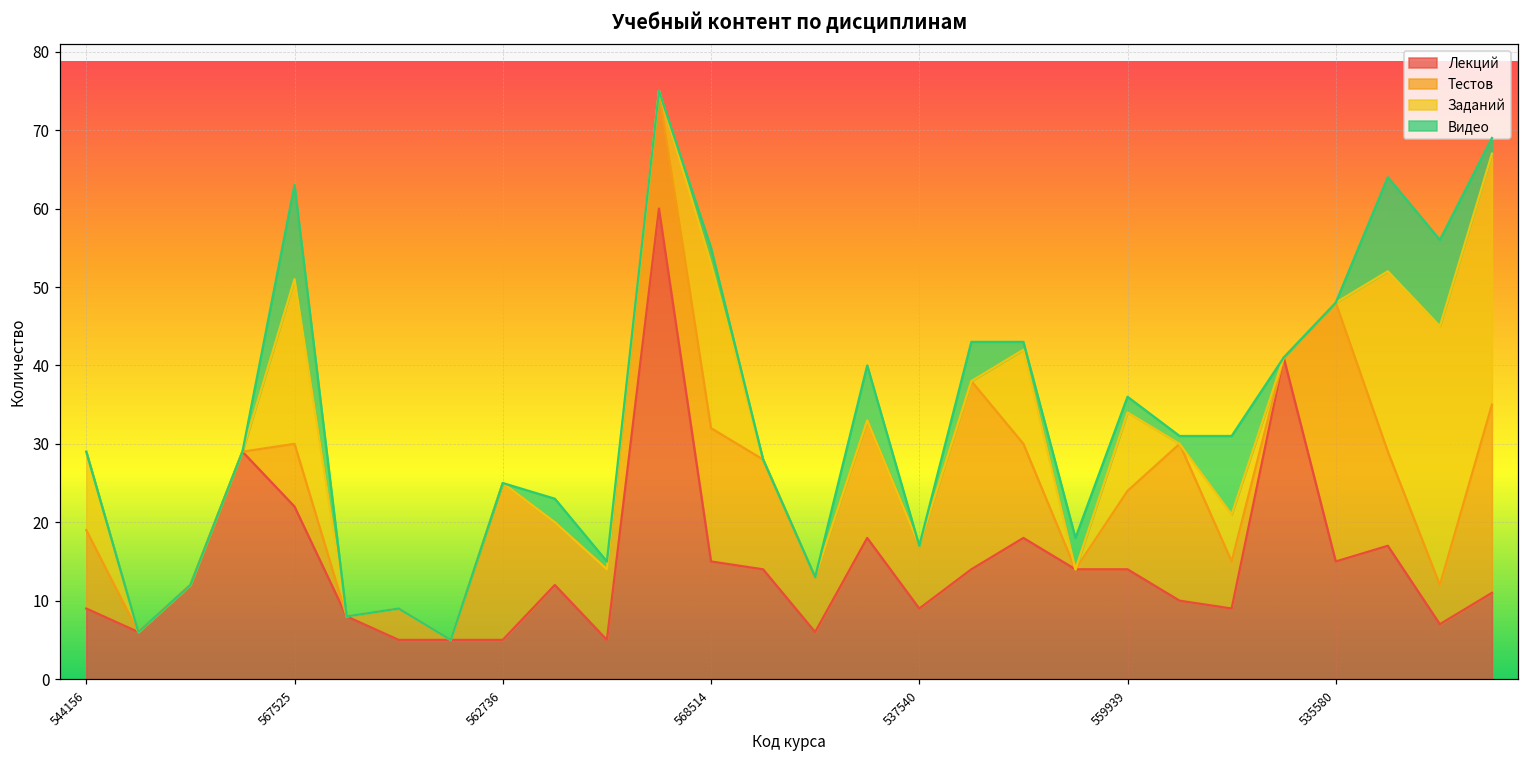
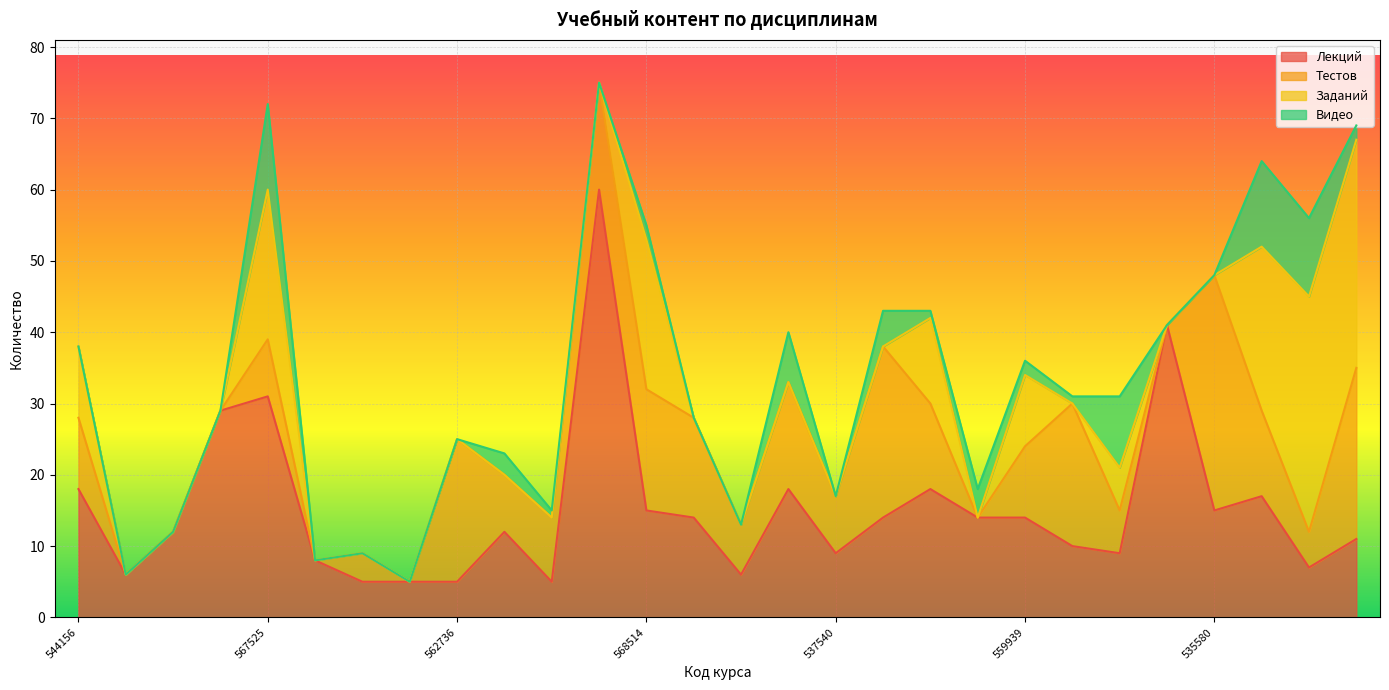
Лекций, 544156: 9 -> 18
Лекций, 567525: 22 -> 31
